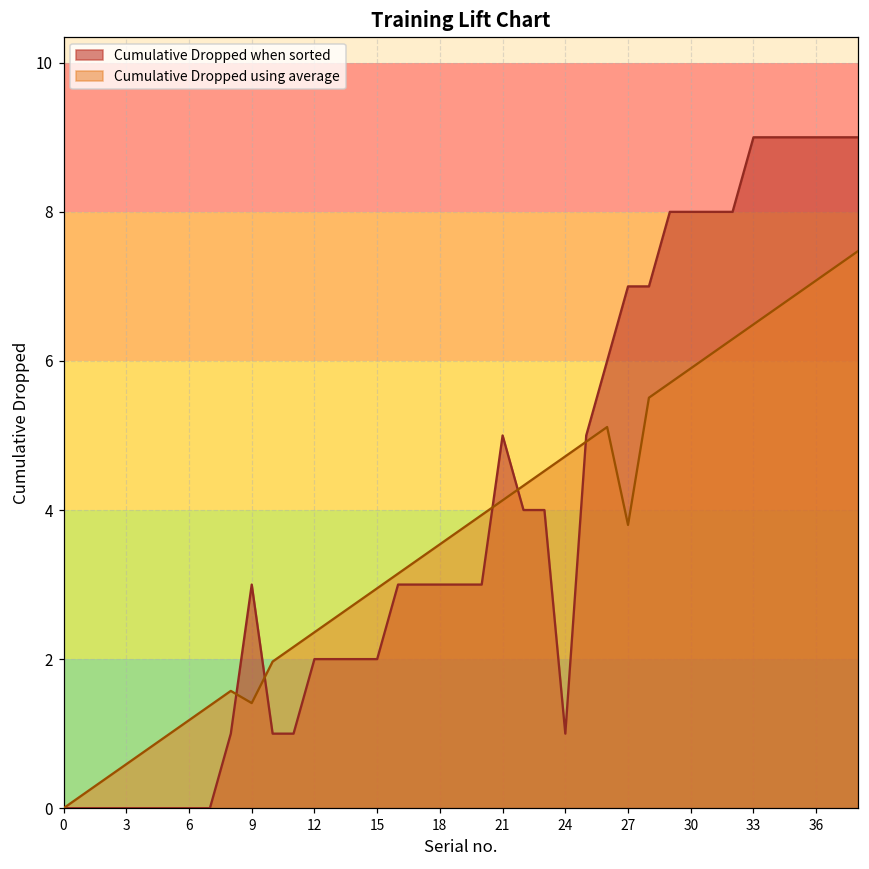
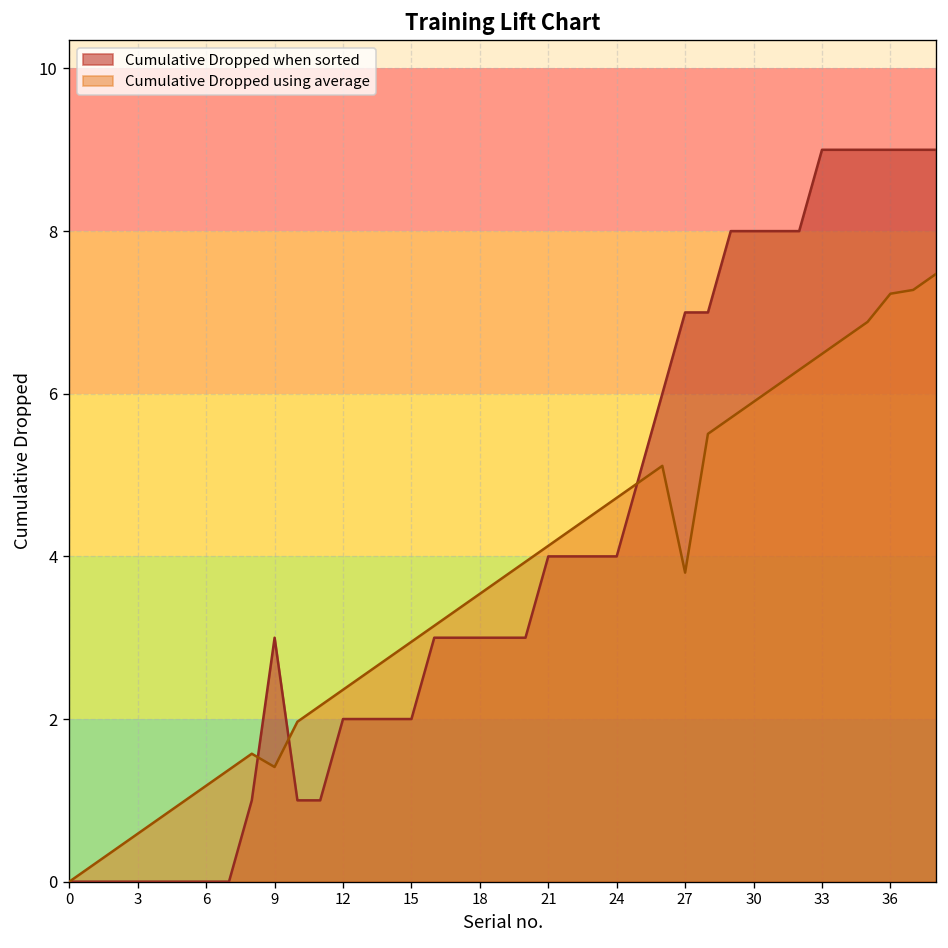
Cumulative Dropped when sorted, 21: 5 -> 4
Cumulative Dropped when sorted, 24: 1 -> 4
Cumulative Dropped using average, 36: 7.1 -> 7.2
